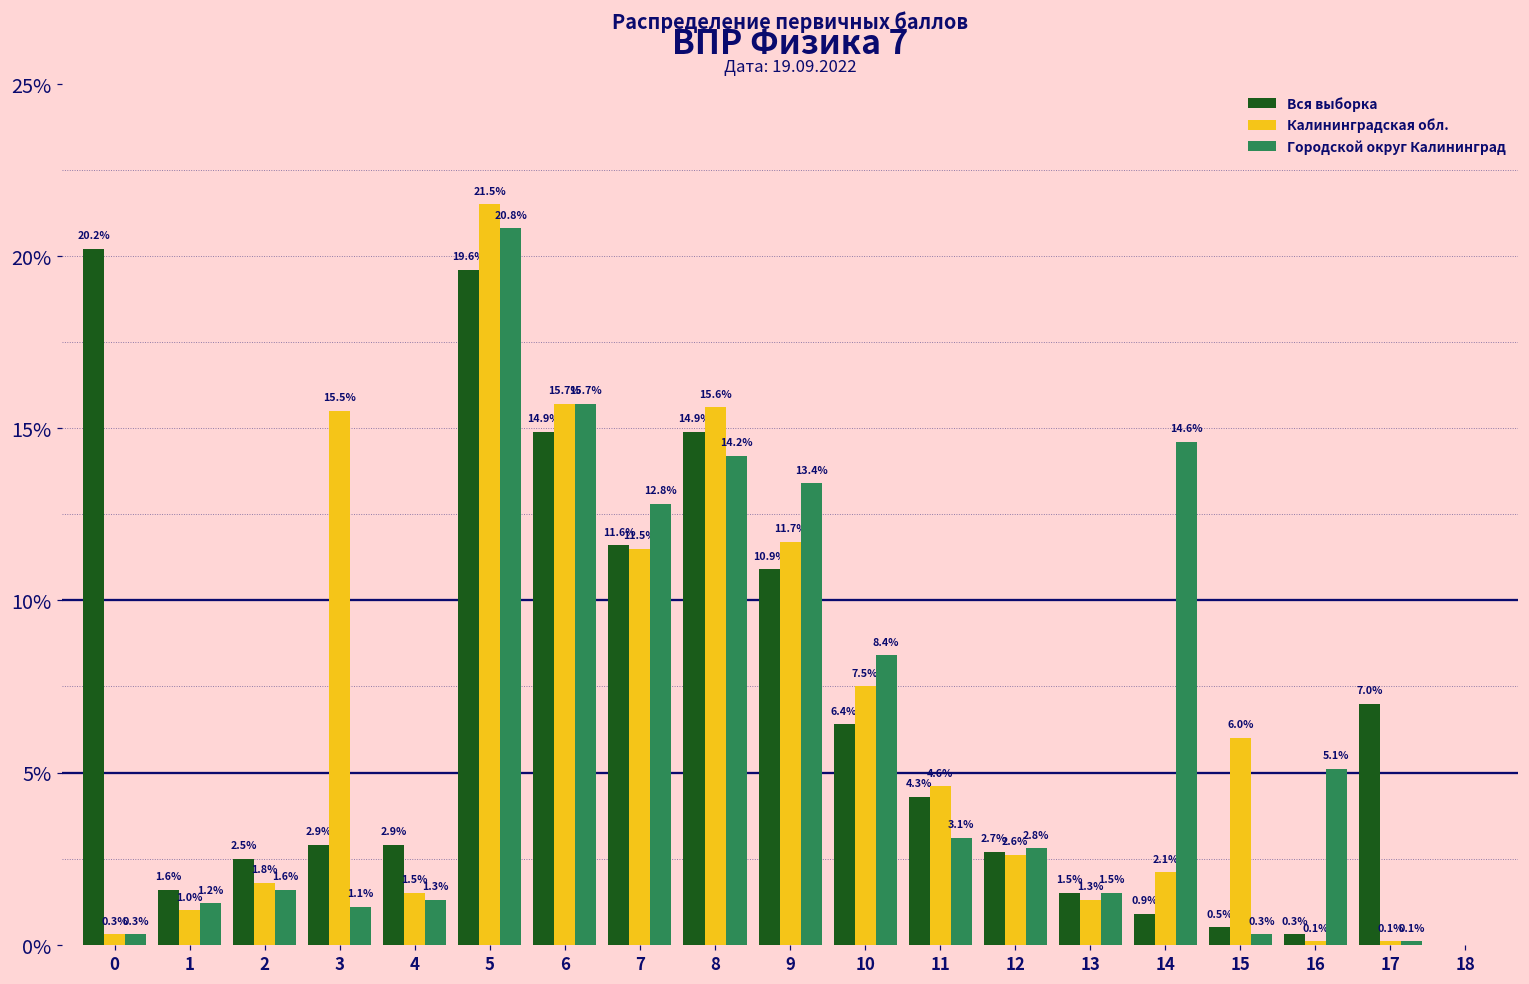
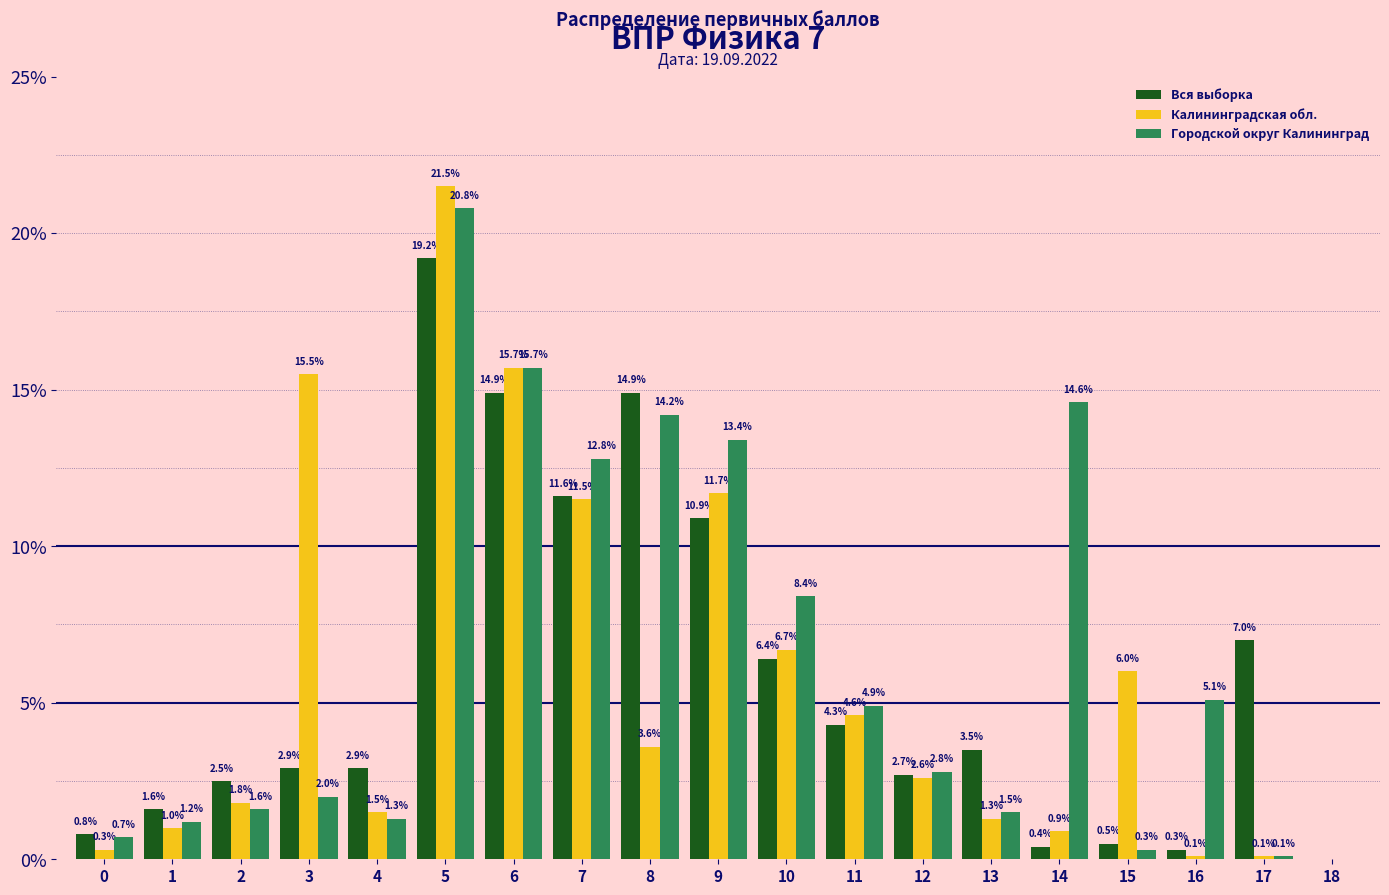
Вся выборка, 0: 20.2% -> 0.8%
Городской округ Калининград, 0: 0.3% -> 0.7%
Городской округ Калининград, 3: 1.1% -> 2.0%
Вся выборка, 5: 19.6% -> 19.2%
Калининградская обл., 8: 15.6% -> 3.6%
Калининградская обл., 10: 7.5% -> 6.7%
Городской округ Калининград, 11: 3.1% -> 4.9%
Вся выборка, 13: 1.5% -> 3.5%
Вся выборка, 14: 0.9% -> 0.4%
Калининградская обл., 14: 2.1% -> 0.9%
